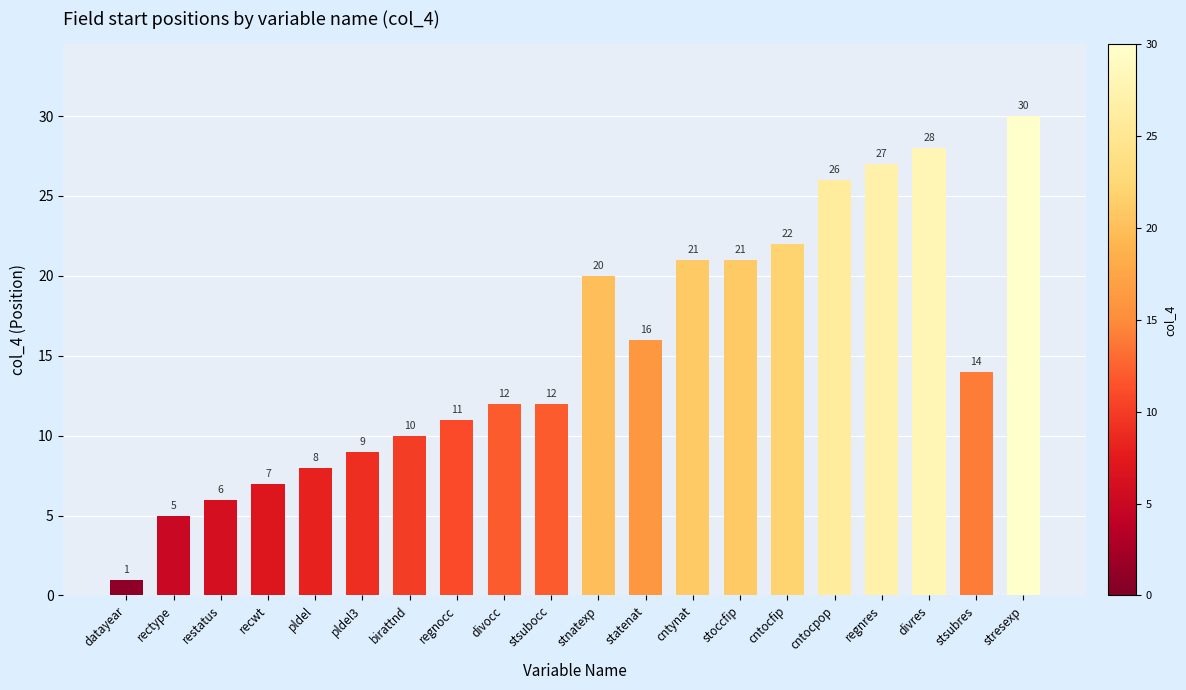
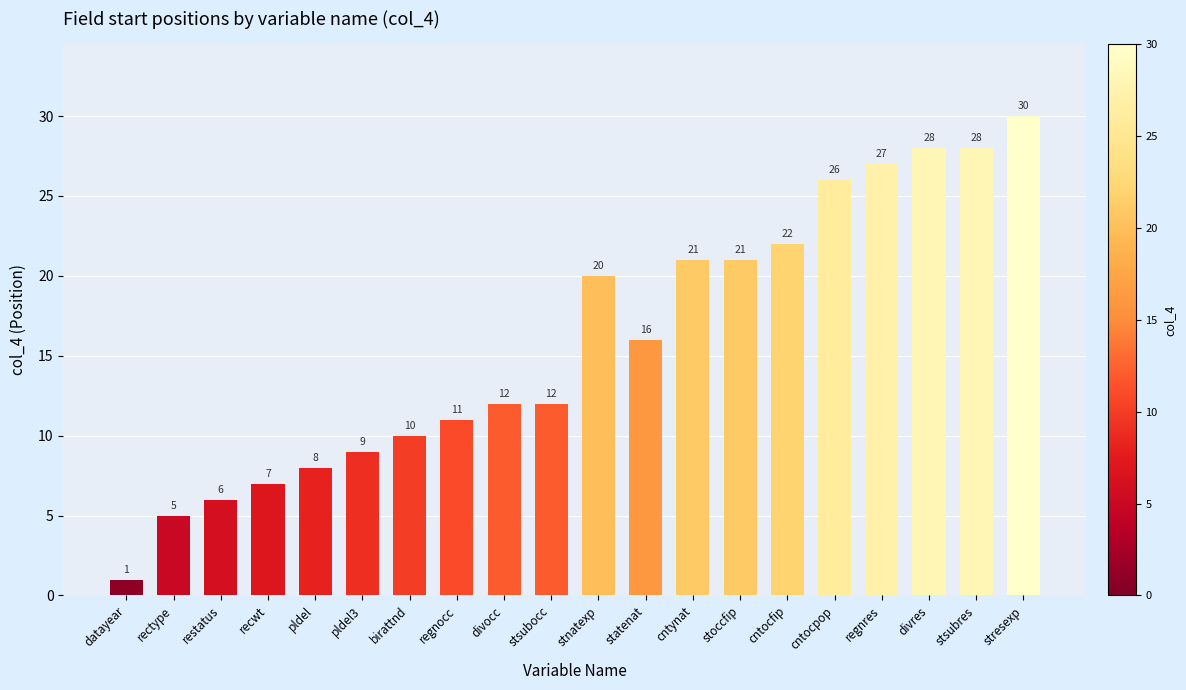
stsubres: 14 -> 28
